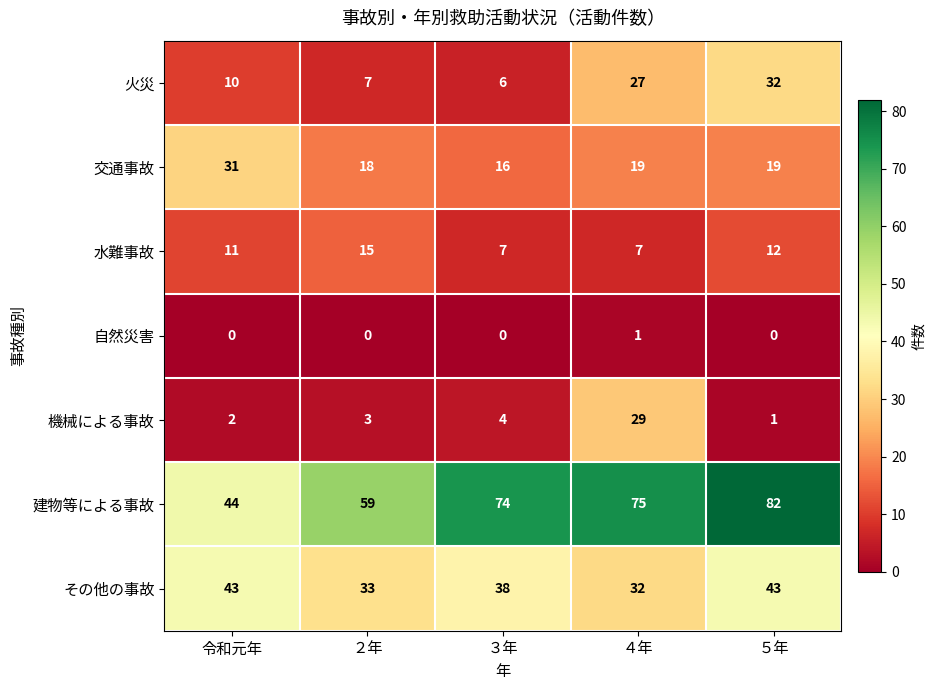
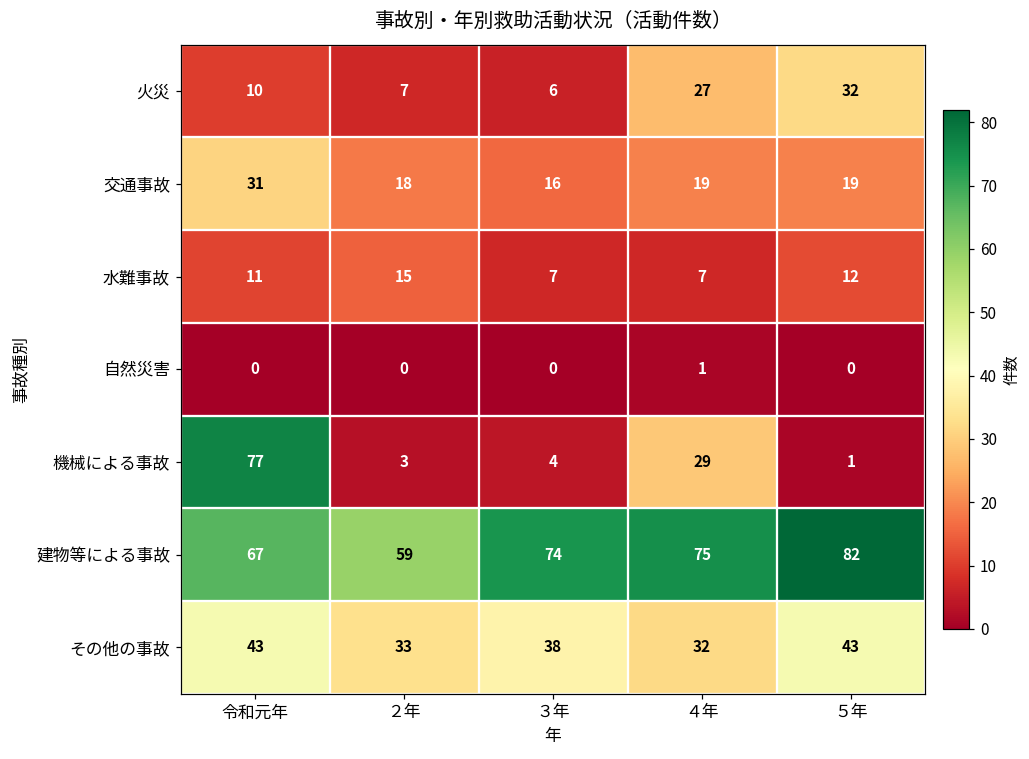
機械による事故, 令和元年: 2 -> 77
建物等による事故, 令和元年: 44 -> 67
